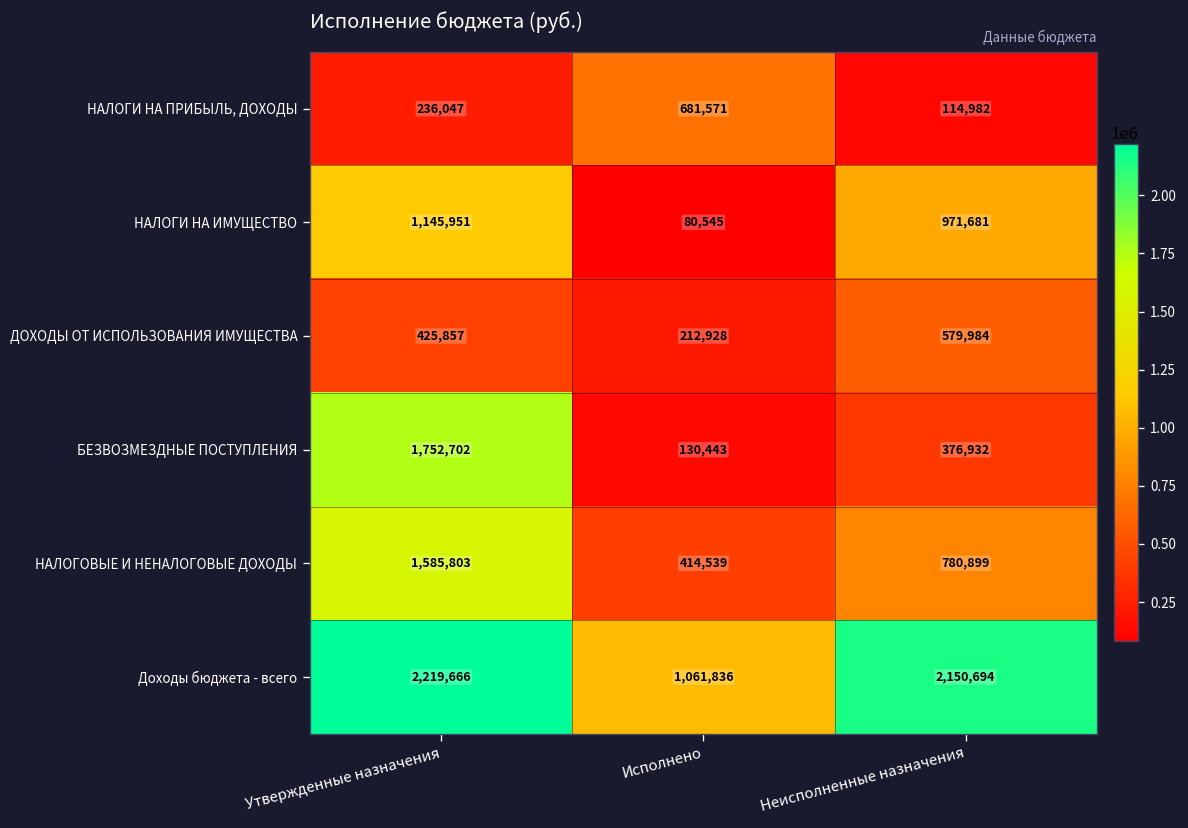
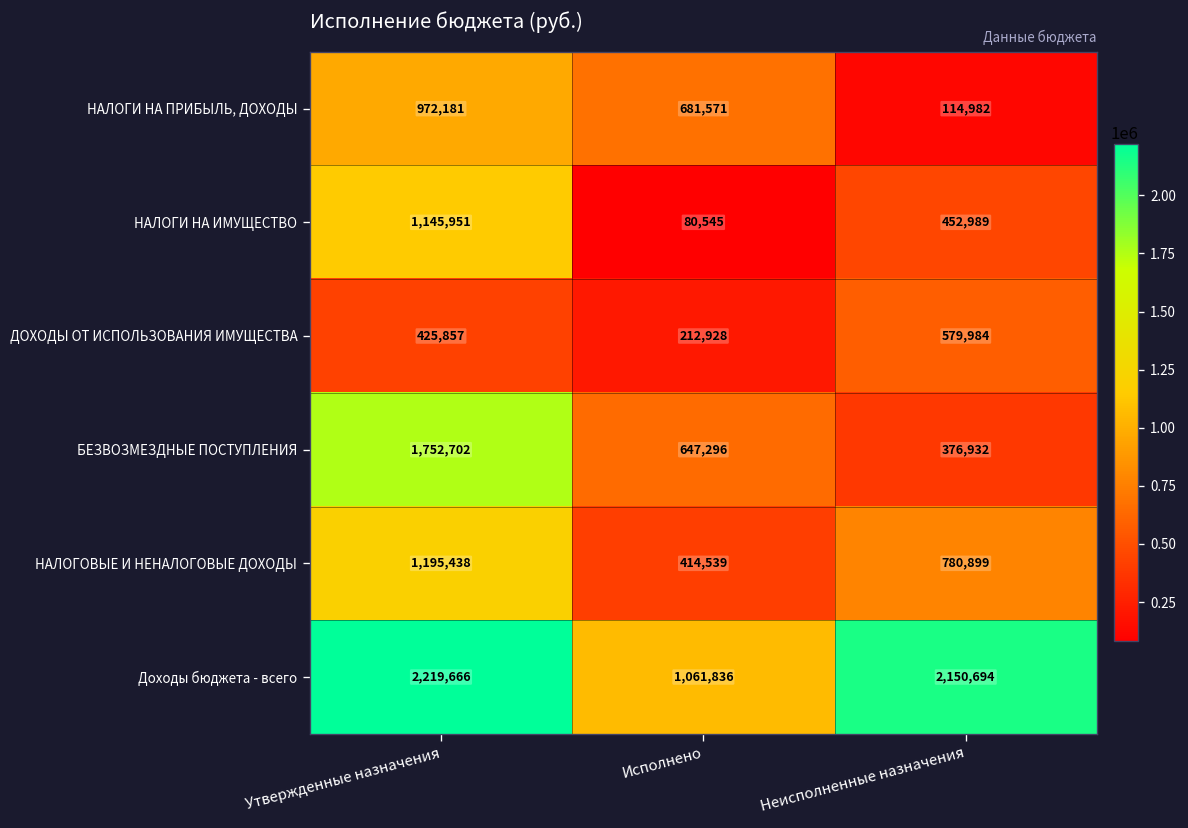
НАЛОГИ НА ПРИБЫЛЬ, ДОХОДЫ, Утвержденные назначения: 236,047 -> 972,181
НАЛОГИ НА ИМУЩЕСТВО, Неисполненные назначения: 971,681 -> 452,989
БЕЗВОЗМЕЗДНЫЕ ПОСТУПЛЕНИЯ, Исполнено: 130,443 -> 647,296
НАЛОГОВЫЕ И НЕНАЛОГОВЫЕ ДОХОДЫ, Утвержденные назначения: 1,585,803 -> 1,195,438
